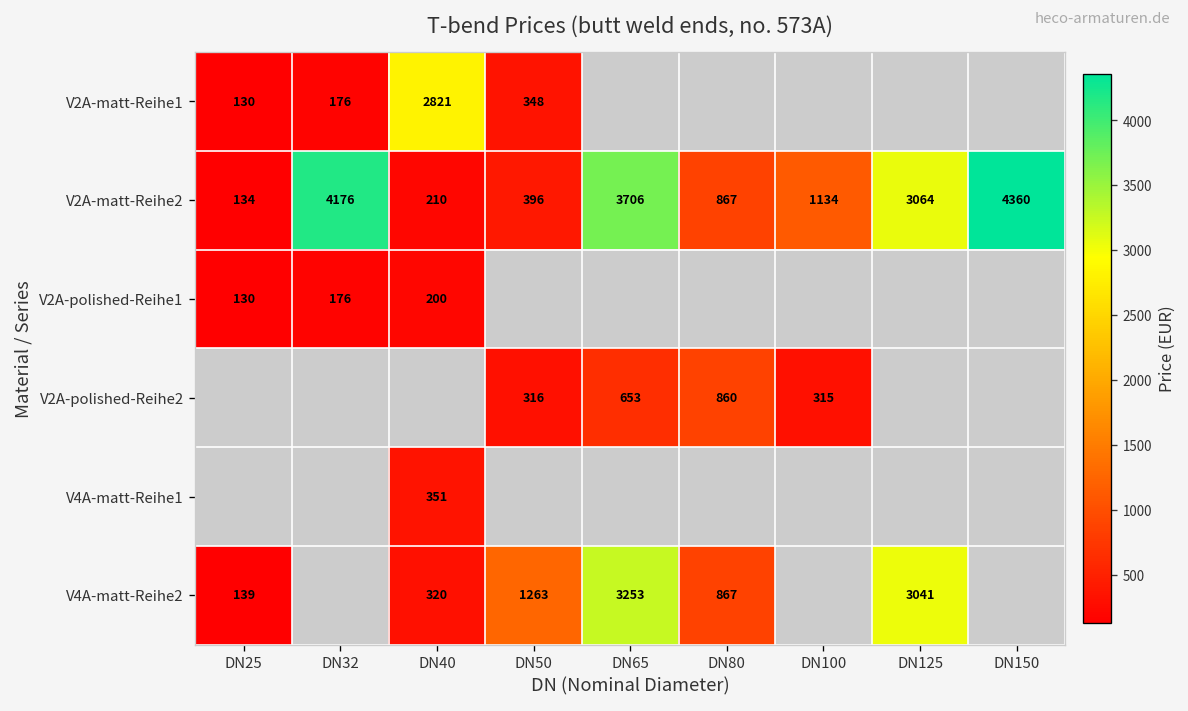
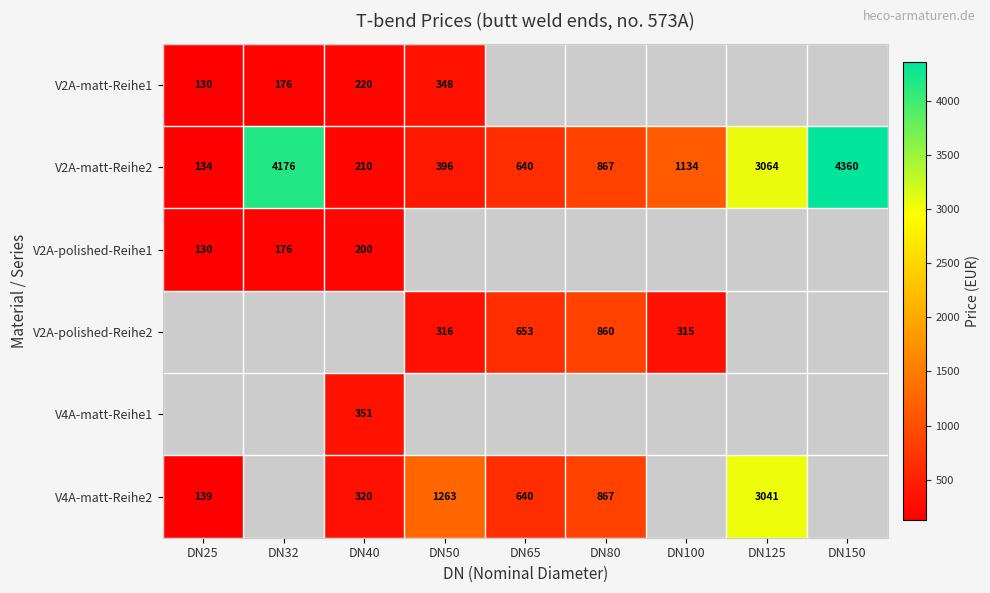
V2A-matt-Reihe1, DN40: 2821 -> 220
V2A-matt-Reihe2, DN65: 3706 -> 640
V4A-matt-Reihe2, DN65: 3253 -> 640
